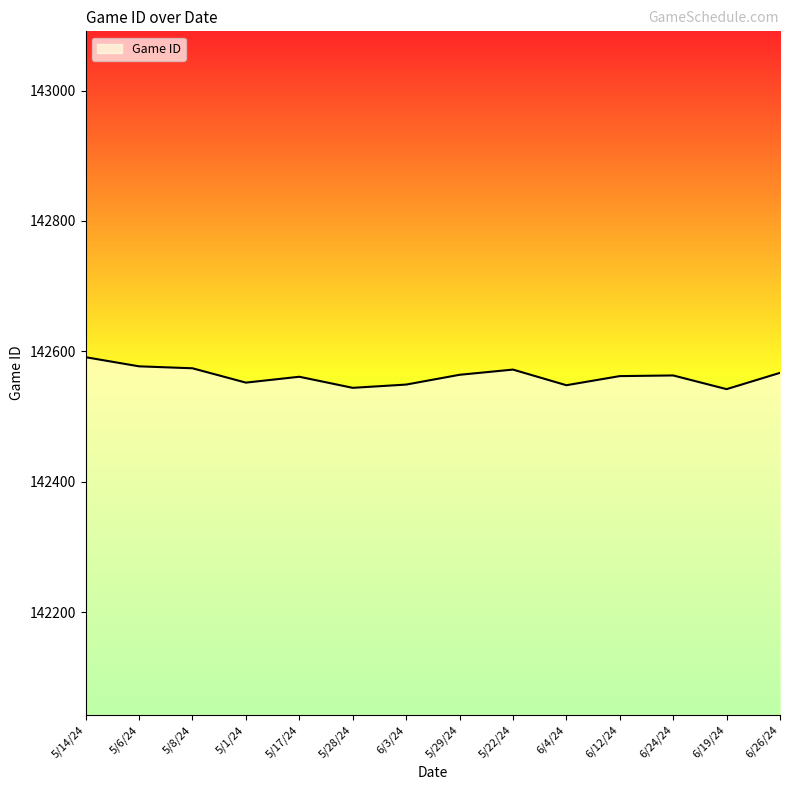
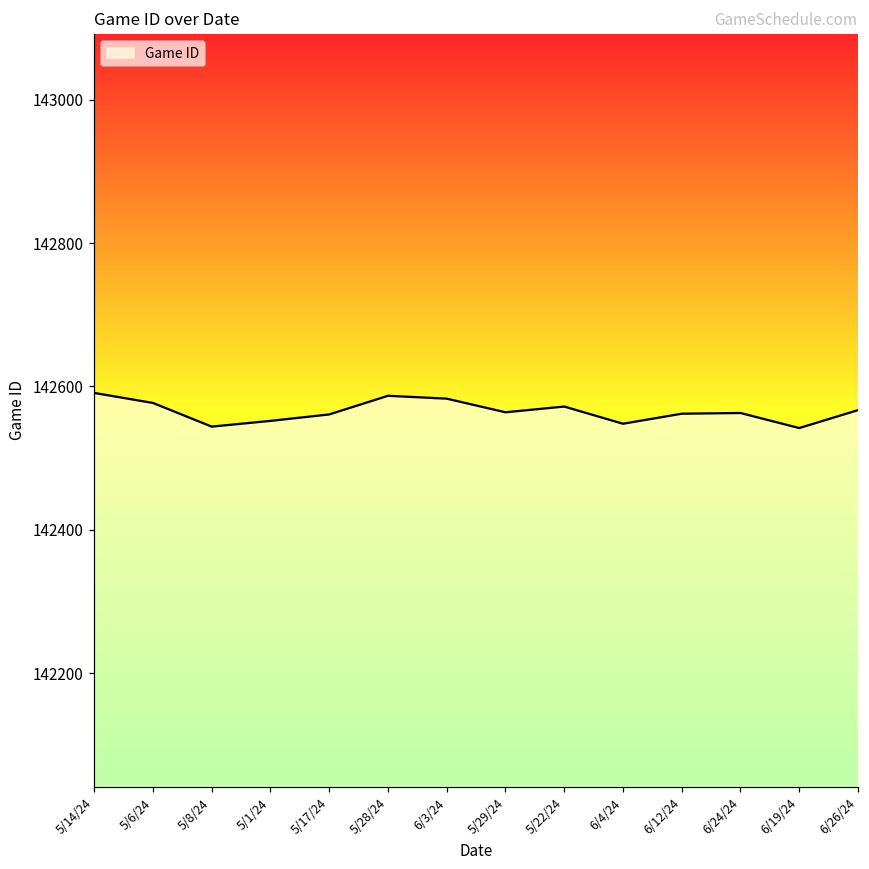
5/8/24: 142570 -> 142540
5/28/24: 142540 -> 142590
6/3/24: 142550 -> 142580
